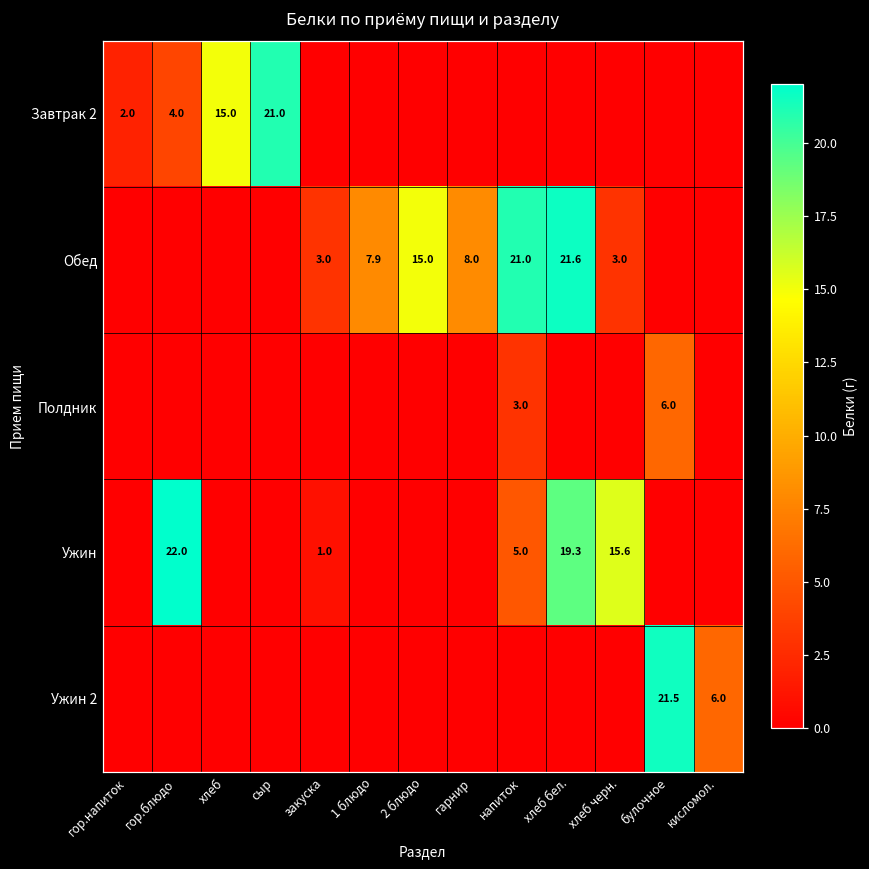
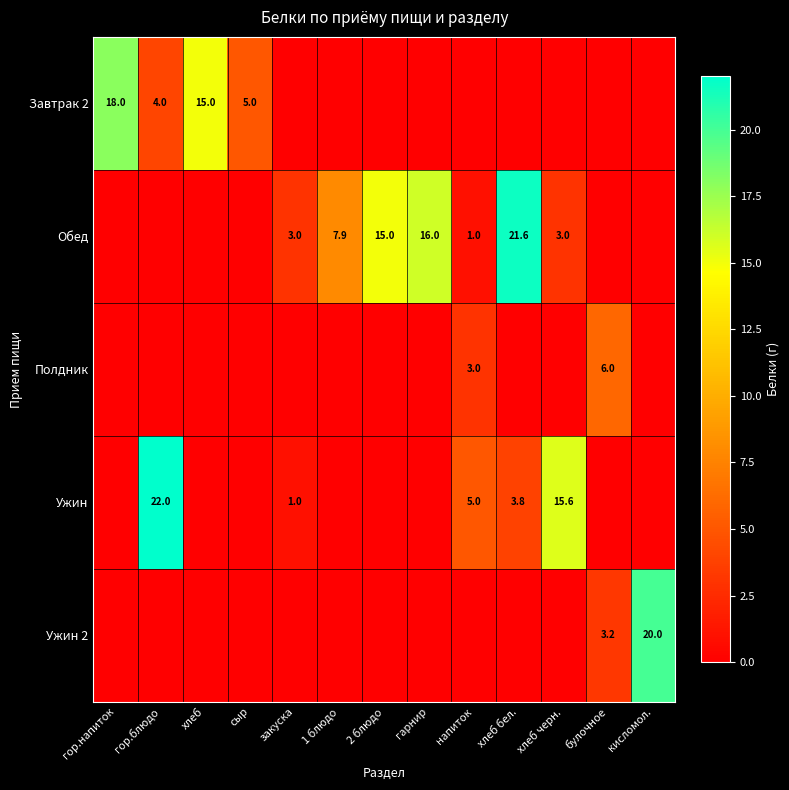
Завтрак 2, гор.напиток: 2.0 -> 18.0
Завтрак 2, сыр: 21.0 -> 5.0
Обед, гарнир: 8.0 -> 16.0
Обед, напиток: 21.0 -> 1.0
Ужин, хлеб бел.: 19.3 -> 3.8
Ужин 2, булочное: 21.5 -> 3.2
Ужин 2, кисломол.: 6.0 -> 20.0
